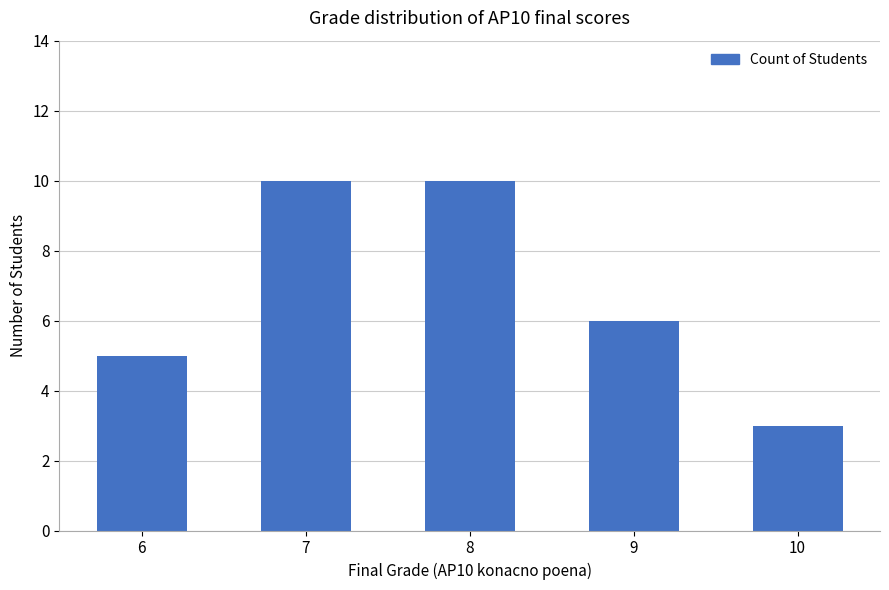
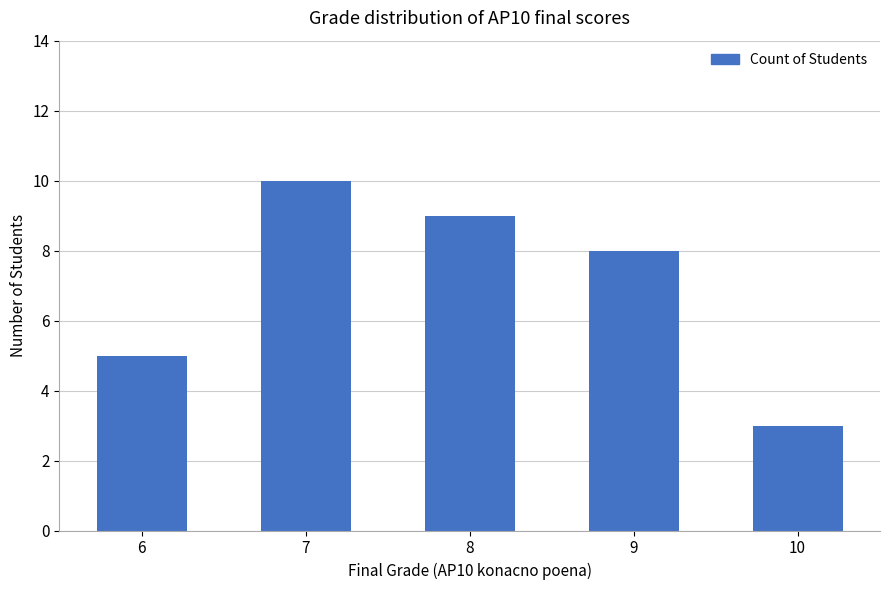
8: 10 -> 9
9: 6 -> 8
